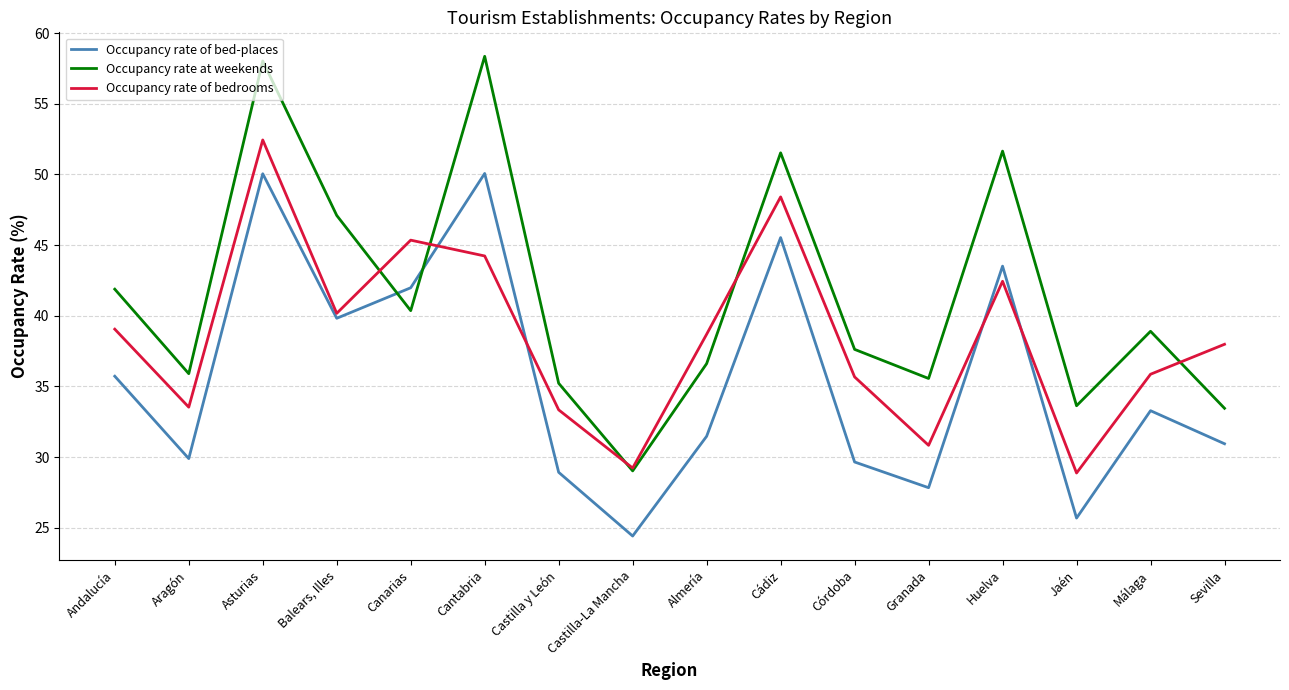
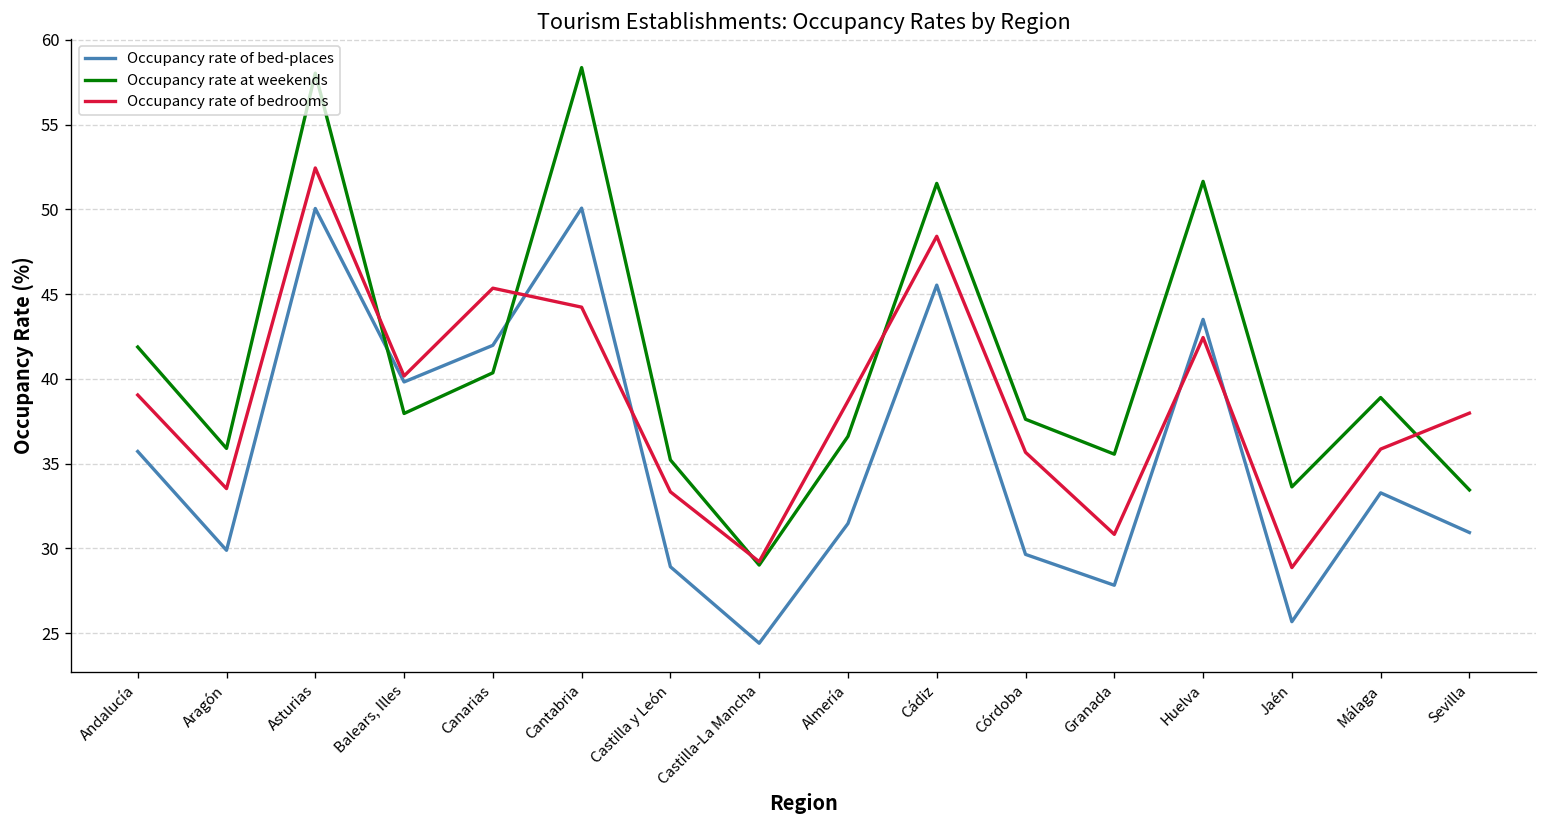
Occupancy rate at weekends, Balears, Illes: 47.1 -> 38.0
